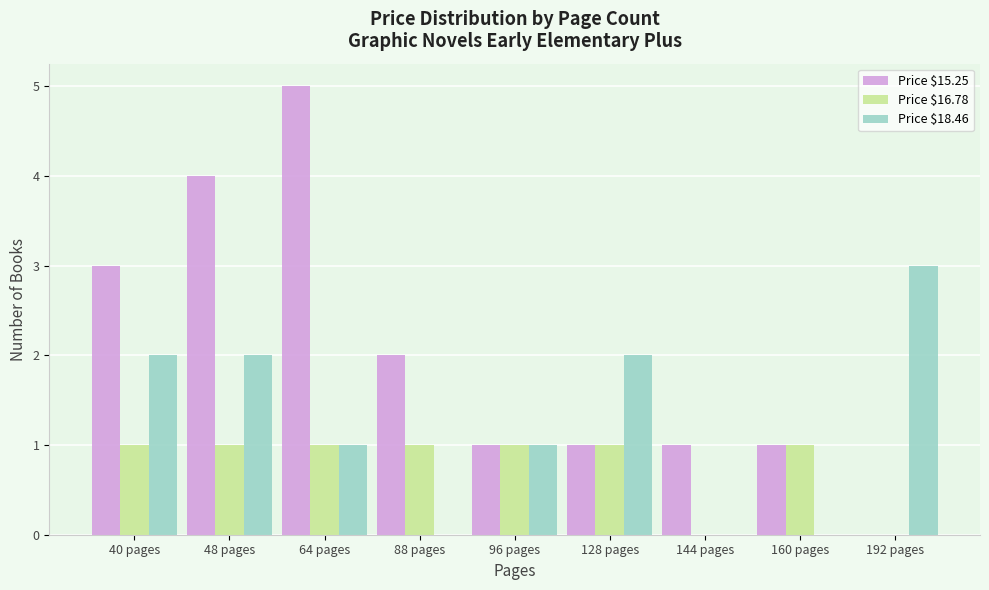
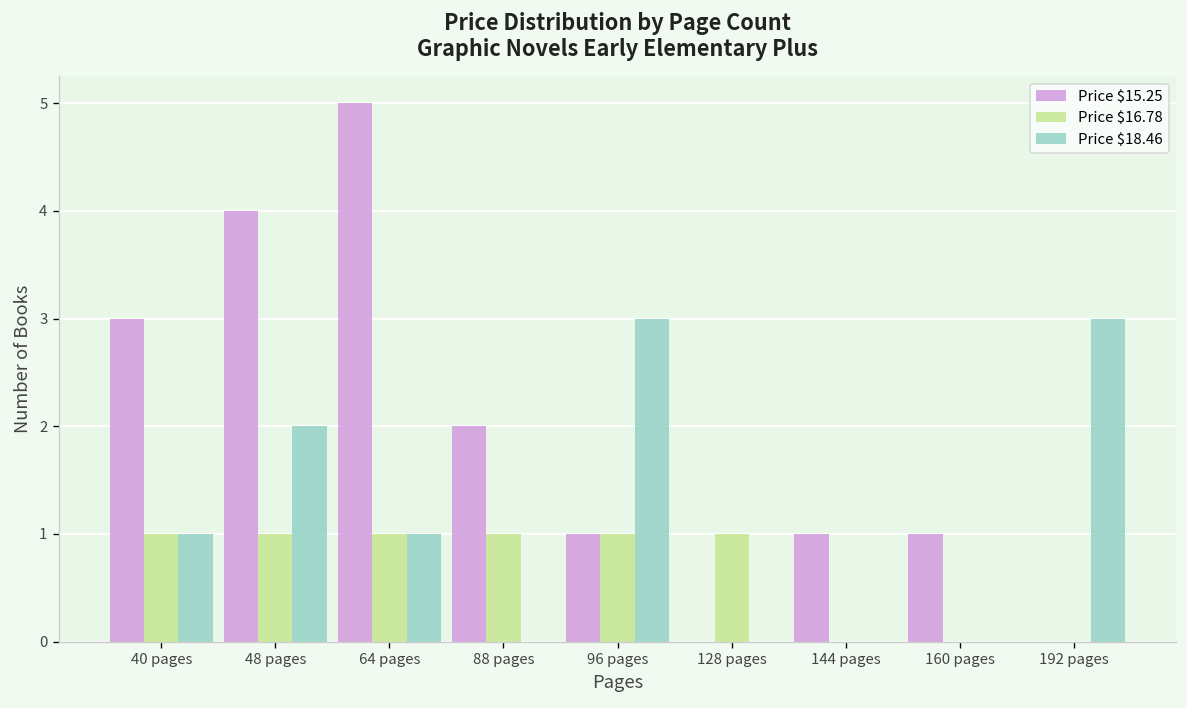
Price $18.46, 40 pages: 2 -> 1
Price $18.46, 96 pages: 1 -> 3
Price $15.25, 128 pages: 1 -> 0
Price $18.46, 128 pages: 2 -> 0
Price $16.78, 160 pages: 1 -> 0
